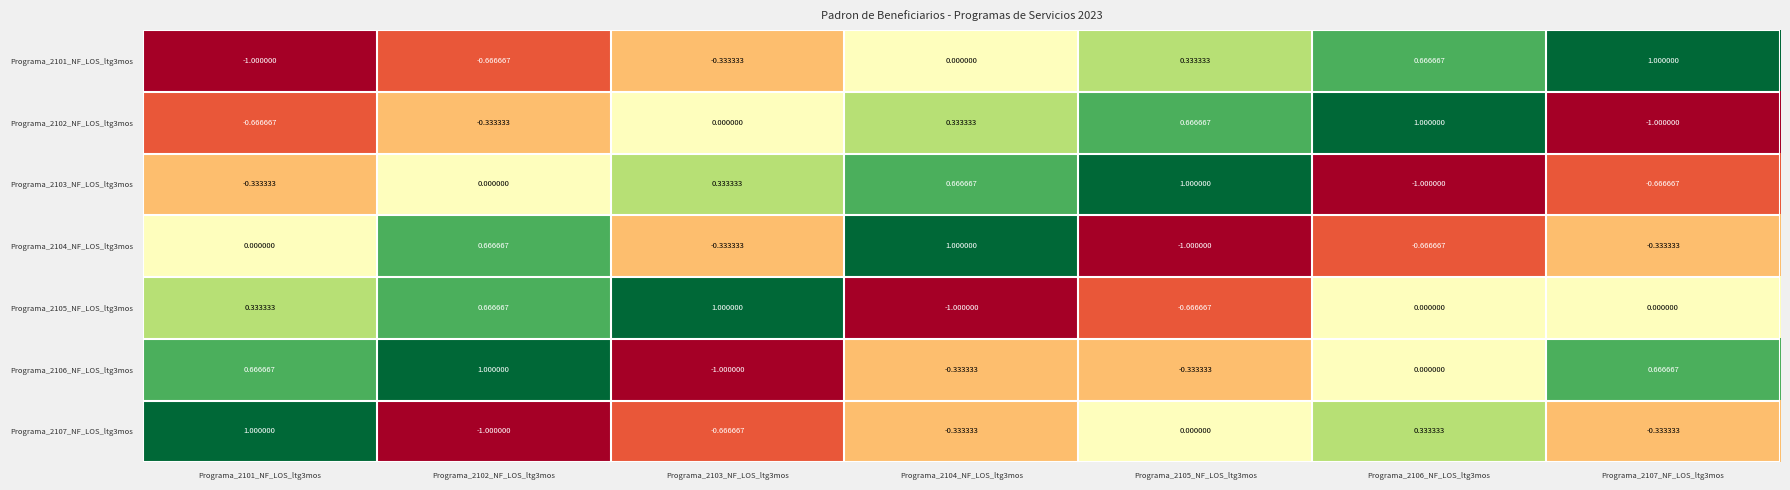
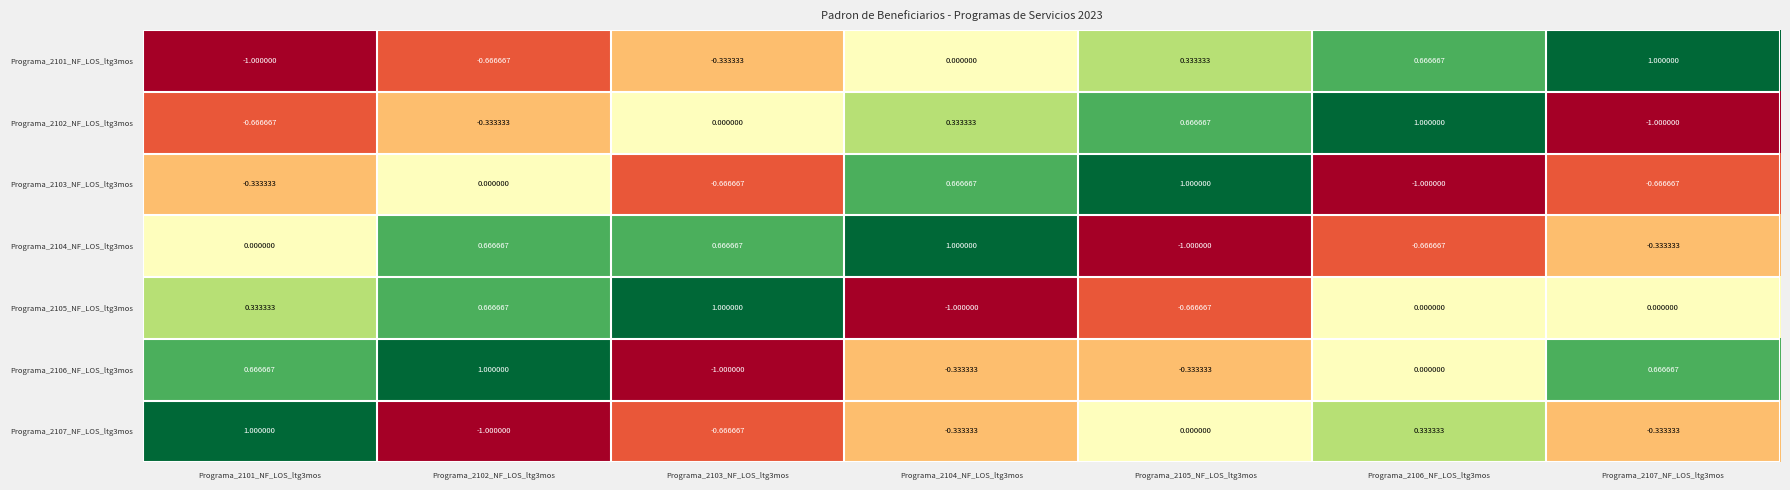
Programa_2103_NF_LOS_ltg3mos, Programa_2103_NF_LOS_ltg3mos: 0.333333 -> -0.666667
Programa_2104_NF_LOS_ltg3mos, Programa_2103_NF_LOS_ltg3mos: -0.333333 -> 0.666667
